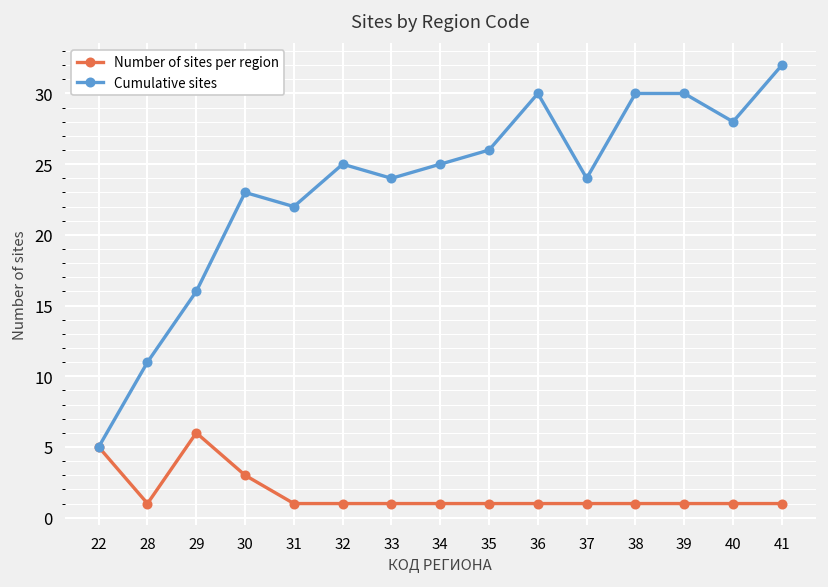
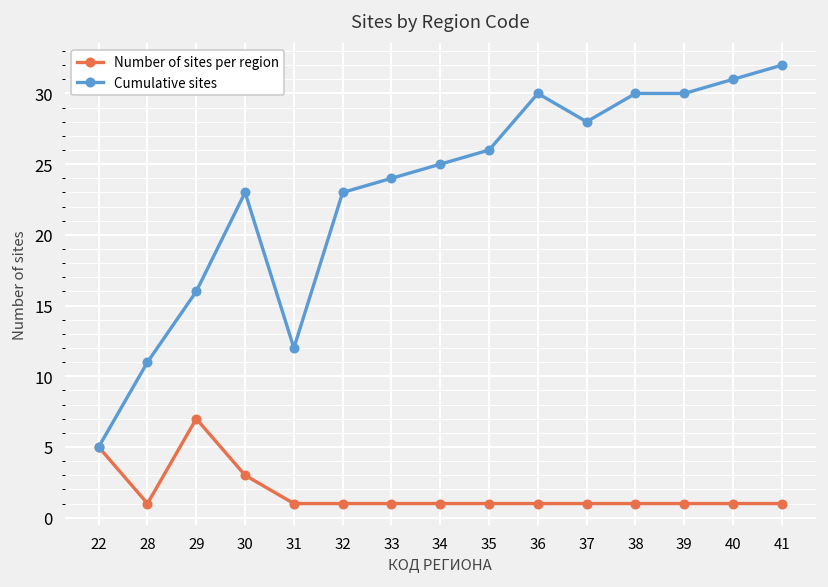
Number of sites per region, 29: 6 -> 7
Cumulative sites, 31: 22 -> 12
Cumulative sites, 32: 25 -> 23
Cumulative sites, 37: 24 -> 28
Cumulative sites, 40: 28 -> 31
